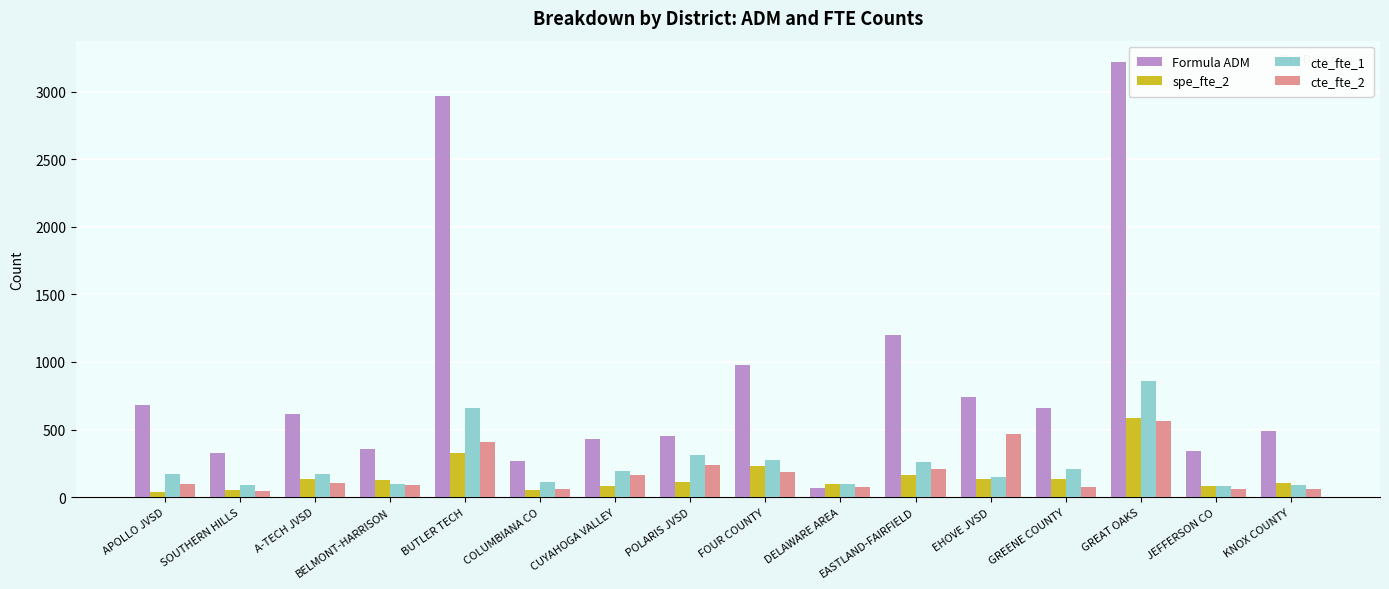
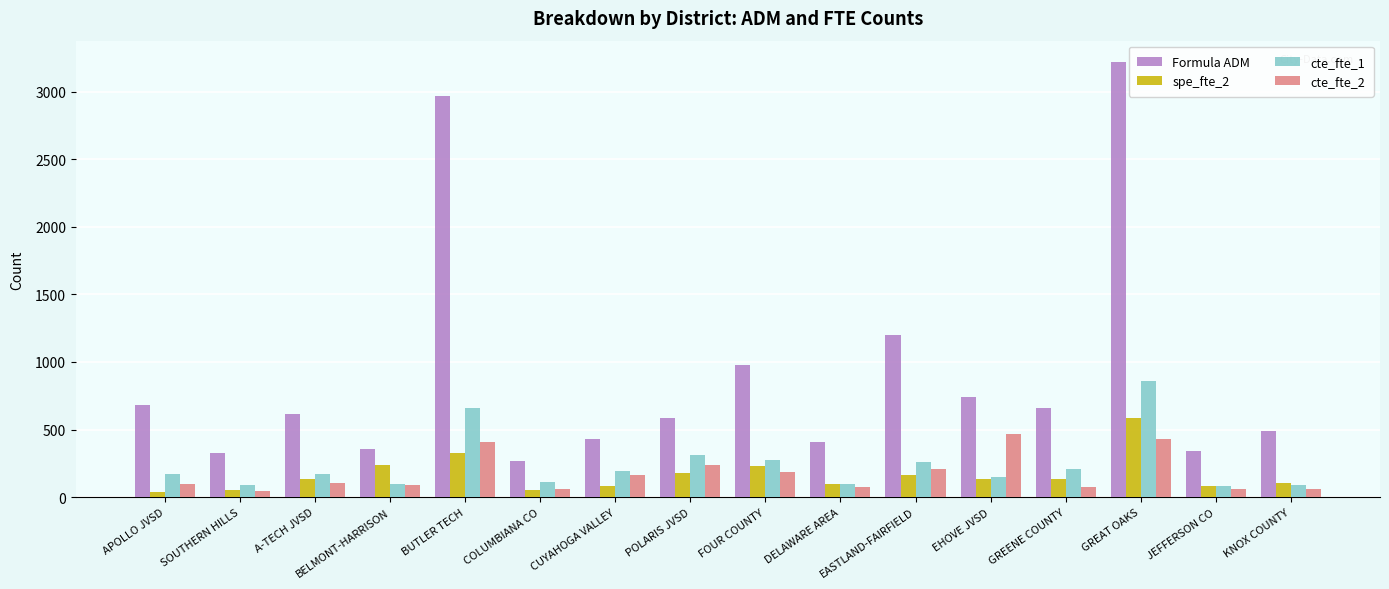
spe_fte_2, BELMONT-HARRISON: 120 -> 240
Formula ADM, POLARIS JVSD: 450 -> 590
spe_fte_2, POLARIS JVSD: 110 -> 180
Formula ADM, DELAWARE AREA: 70 -> 410
cte_fte_2, GREAT OAKS: 570 -> 430
